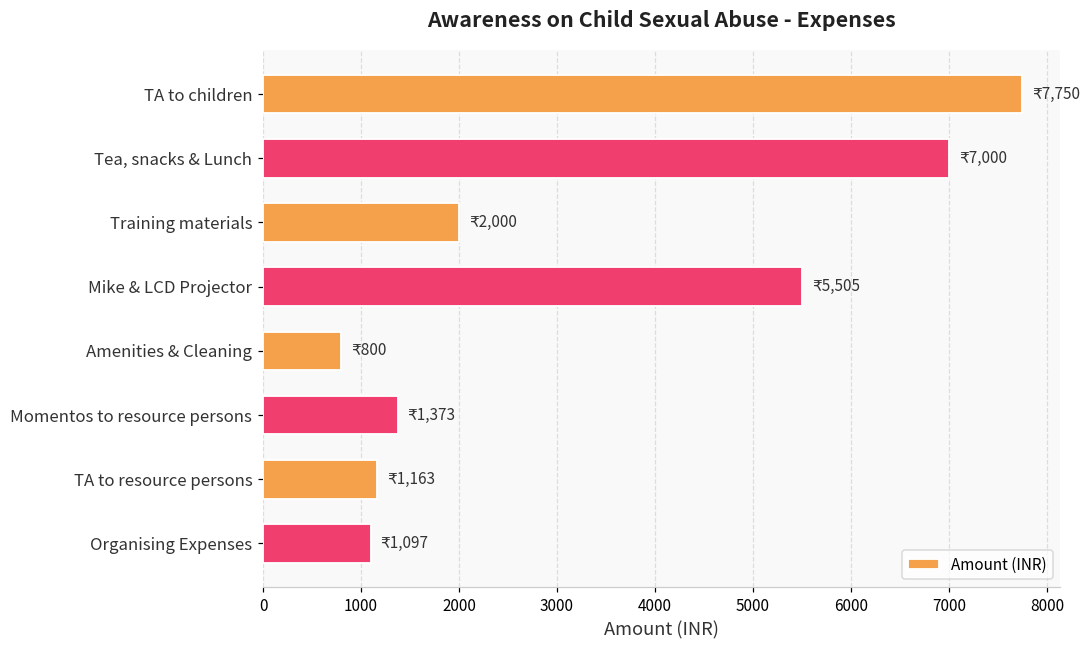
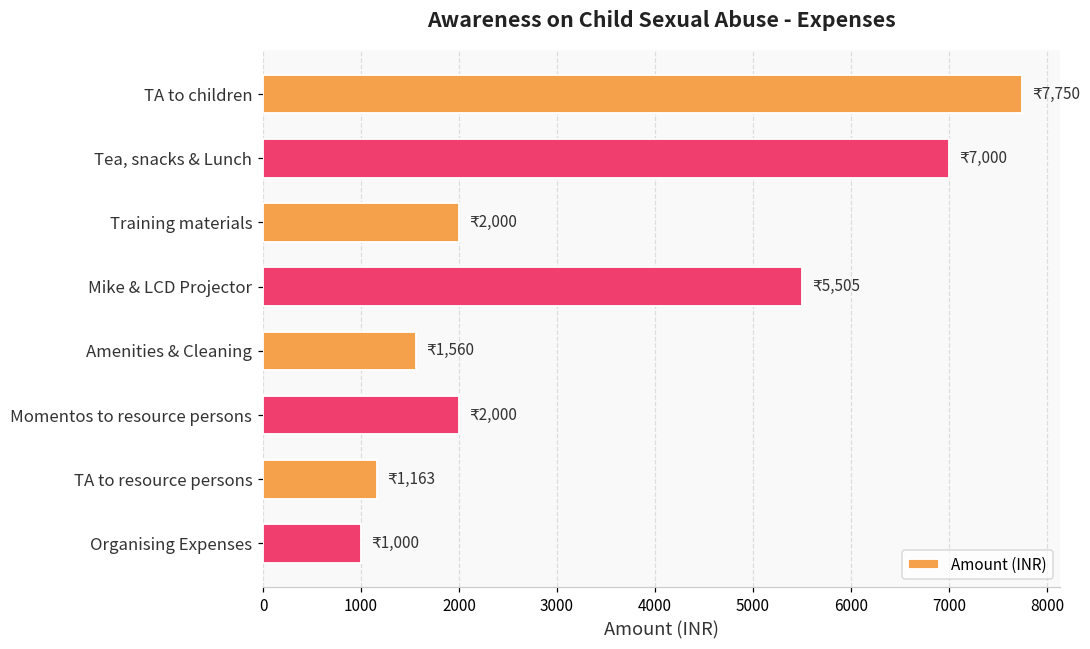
Amenities & Cleaning: 800 -> 1,560
Momentos to resource persons: 1,373 -> 2,000
Organising Expenses: 1,097 -> 1,000
